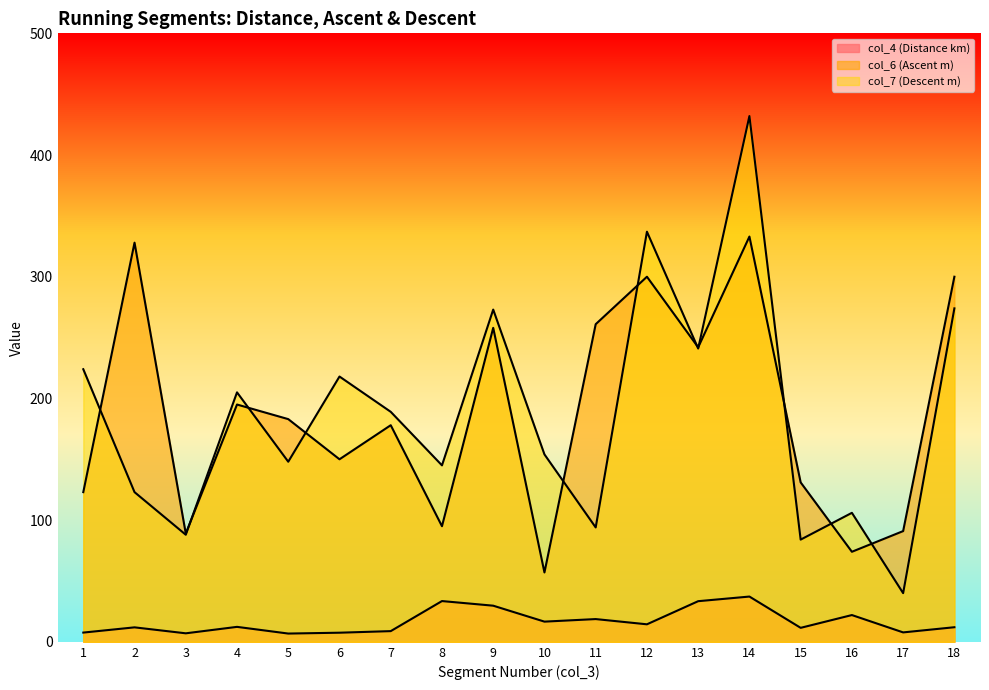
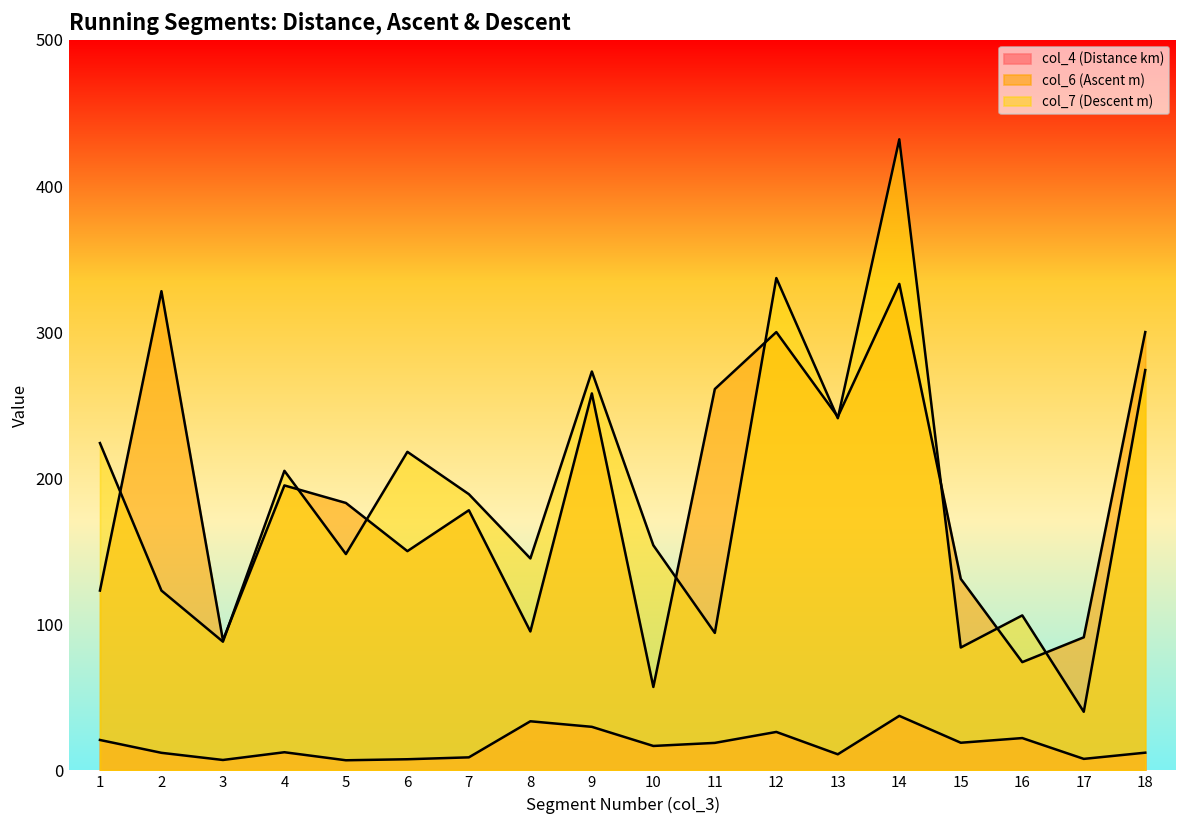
col_4 (Distance km), 1: 8 -> 21
col_4 (Distance km), 12: 14 -> 26
col_4 (Distance km), 13: 33 -> 11
col_4 (Distance km), 15: 12 -> 19
